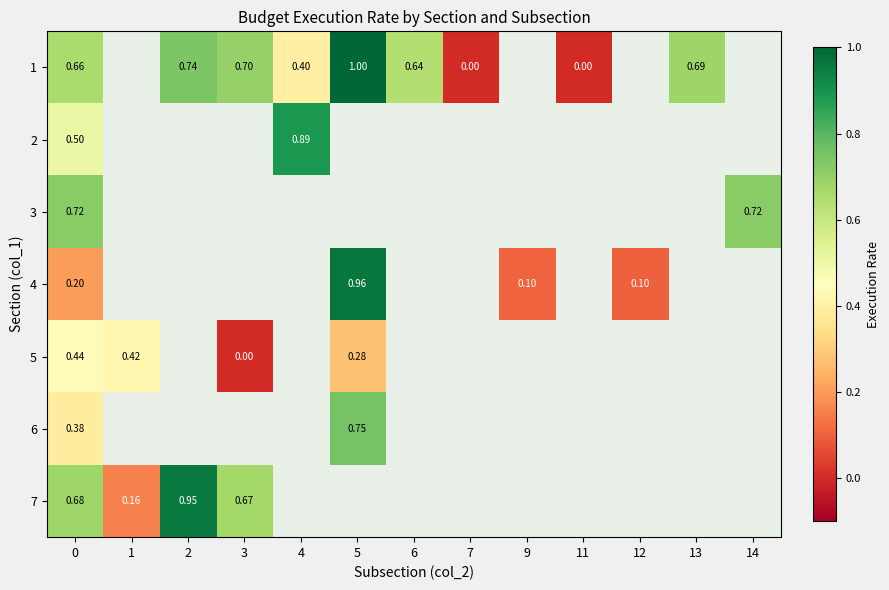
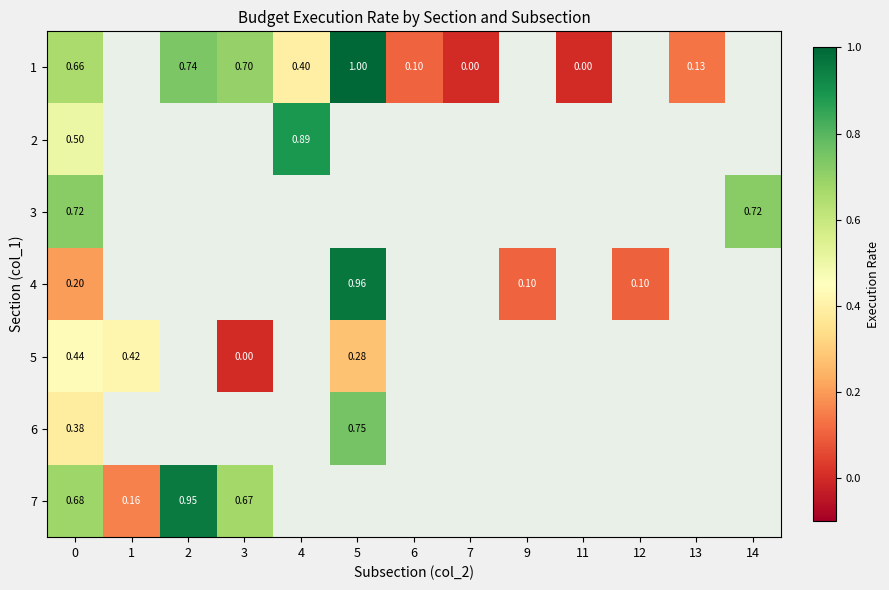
1, 6: 0.64 -> 0.10
1, 13: 0.69 -> 0.13
